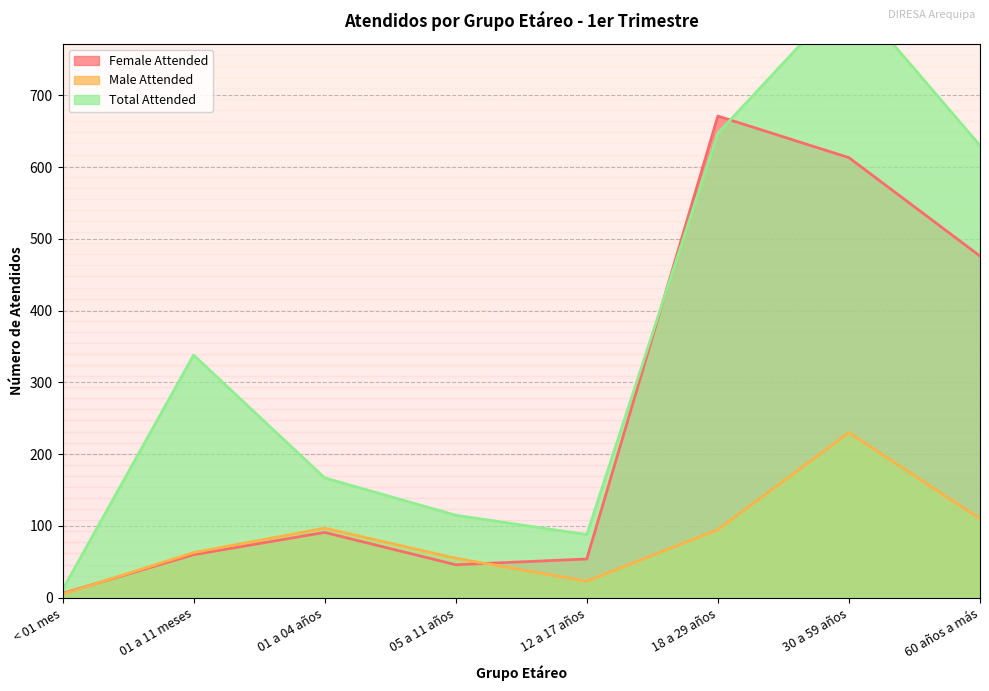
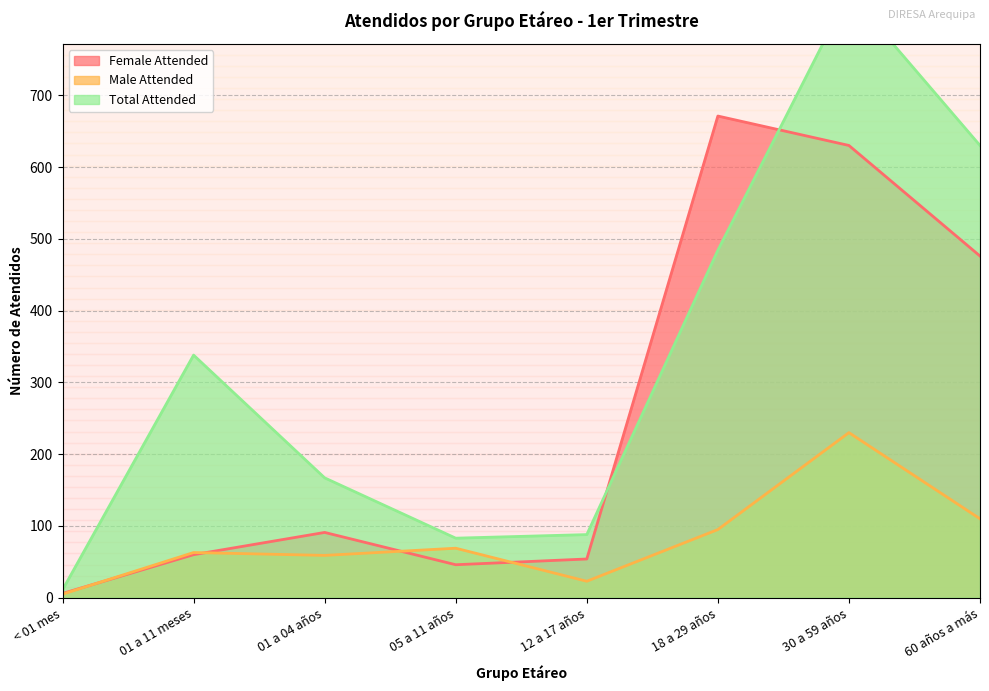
Male Attended, 01 a 04 años: 100 -> 60
Male Attended, 05 a 11 años: 60 -> 70
Total Attended, 05 a 11 años: 120 -> 80
Total Attended, 18 a 29 años: 650 -> 480
Female Attended, 30 a 59 años: 610 -> 630
